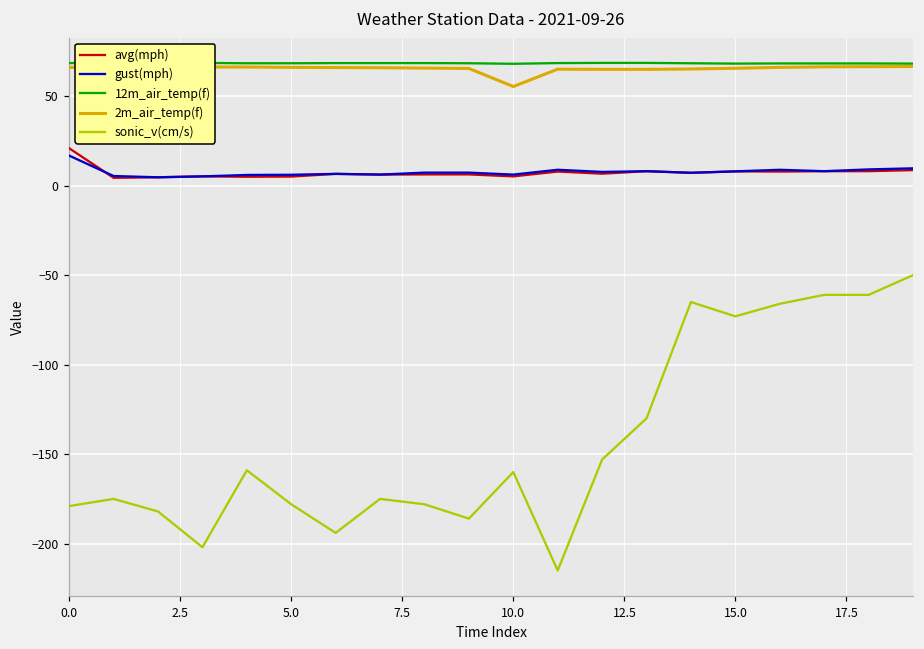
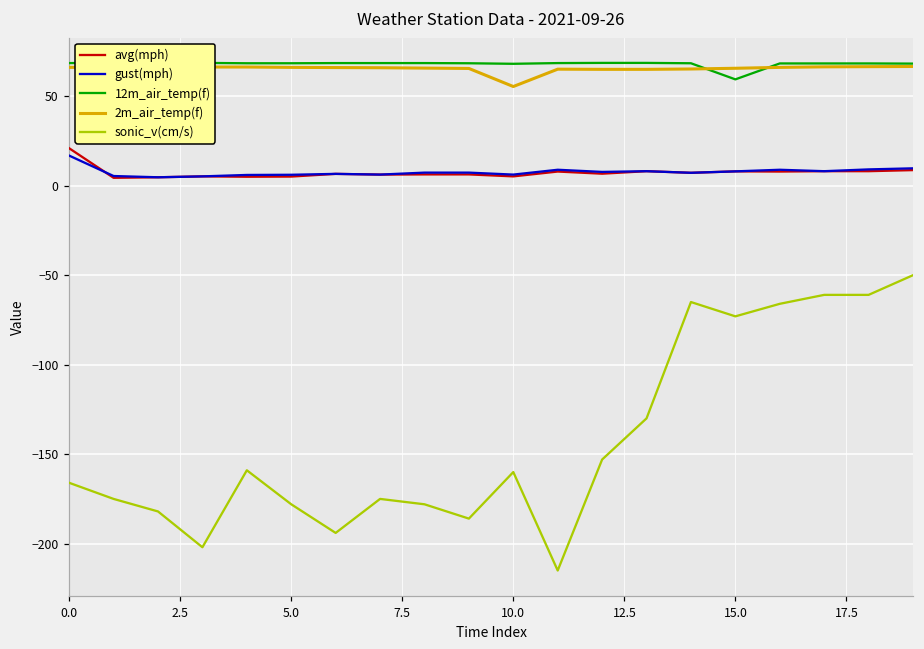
sonic_v(cm/s), 0.0: -179 -> -166
12m_air_temp(f), 15.0: 68 -> 59
